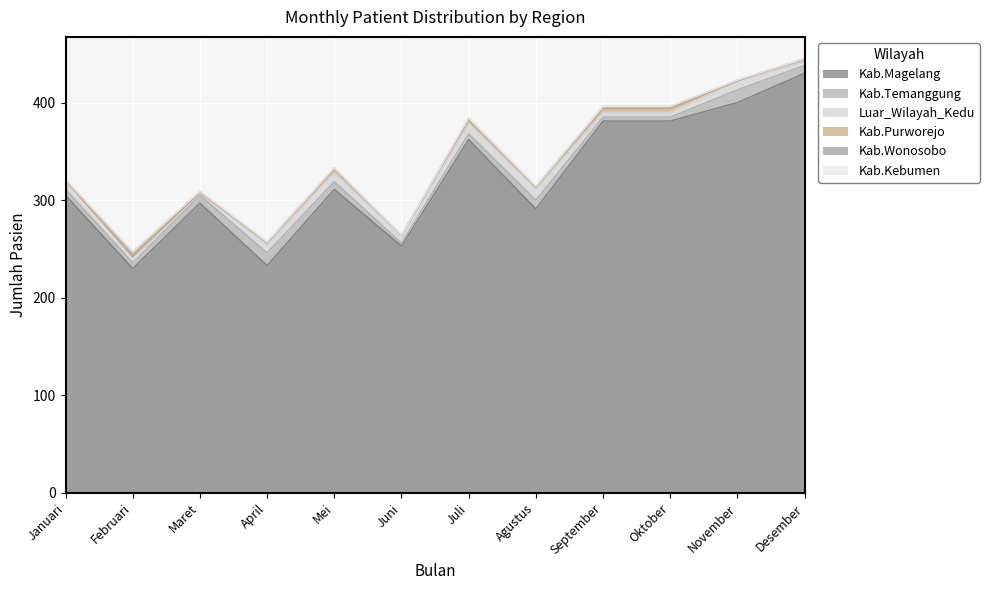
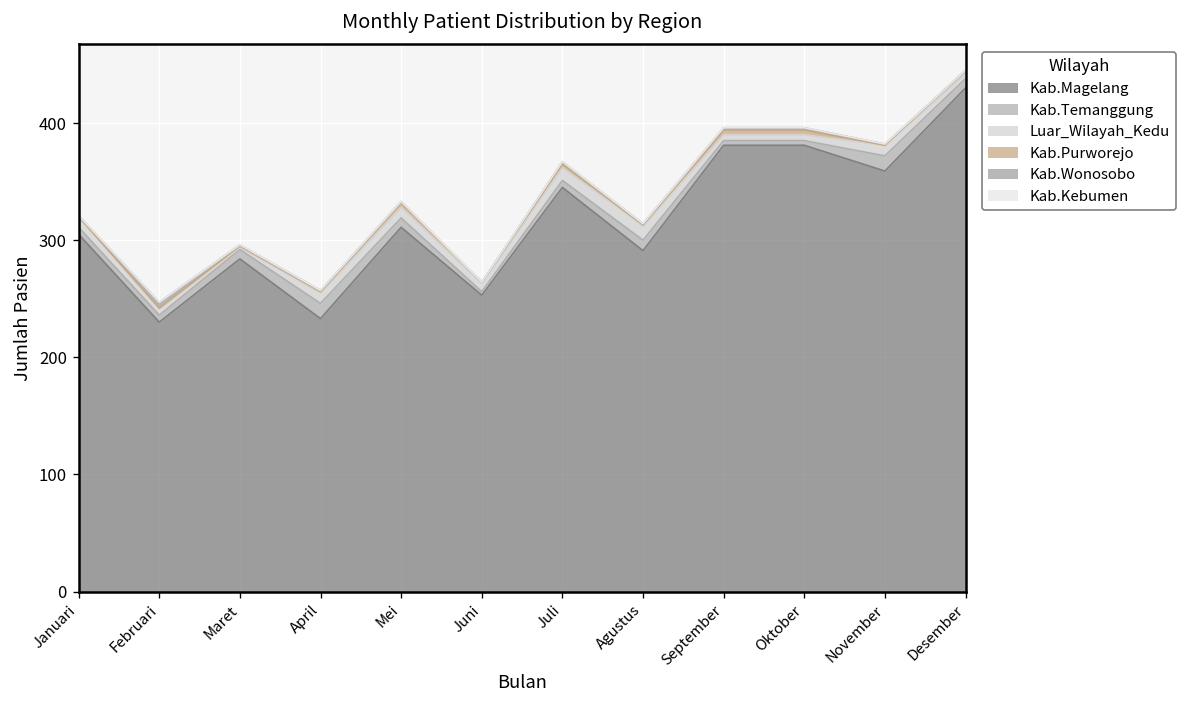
Kab.Magelang, Maret: 300 -> 280
Kab.Magelang, Juli: 360 -> 350
Kab.Magelang, November: 400 -> 360
